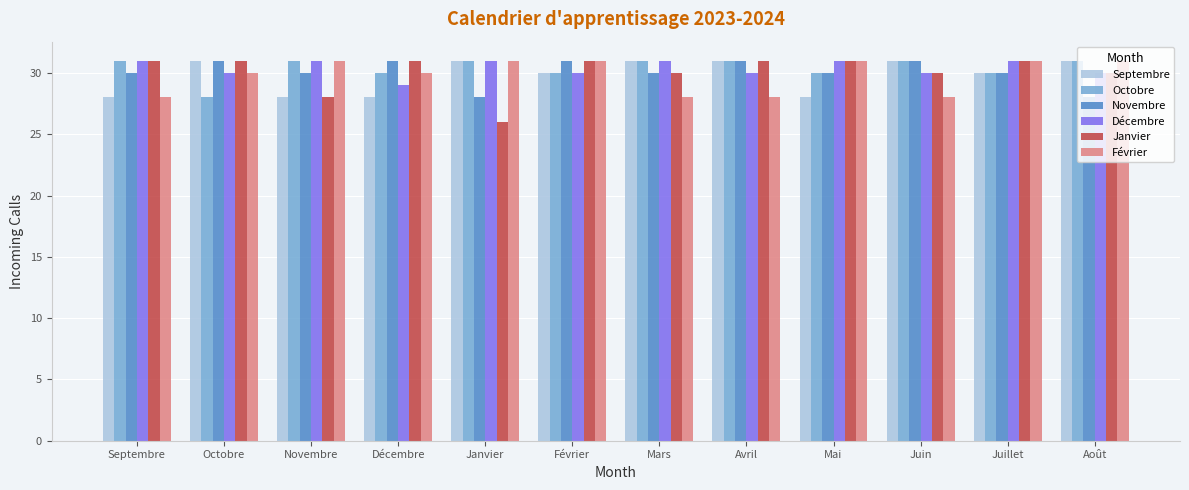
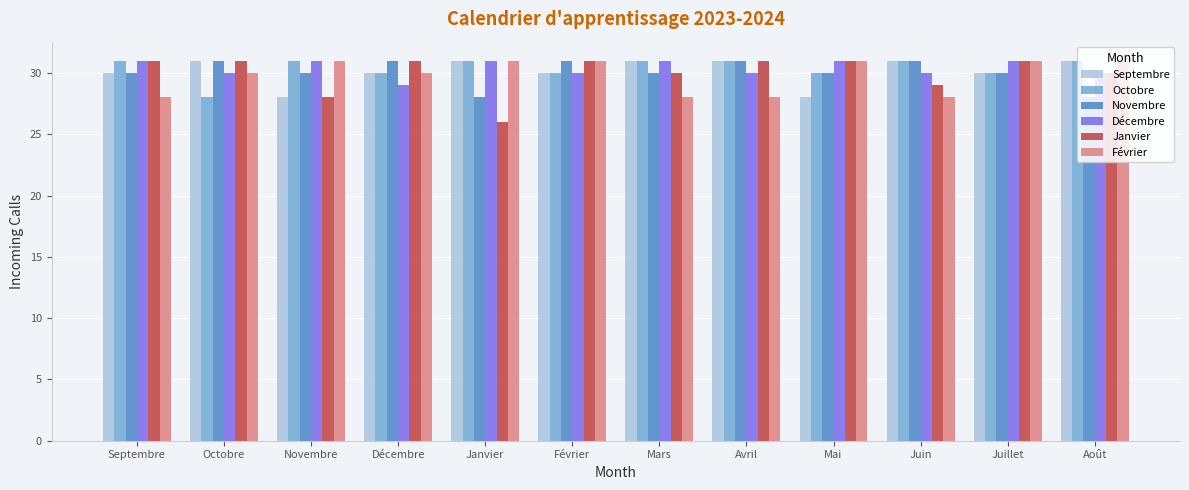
Septembre, Septembre: 28 -> 30
Septembre, Décembre: 28 -> 30
Janvier, Juin: 30 -> 29
